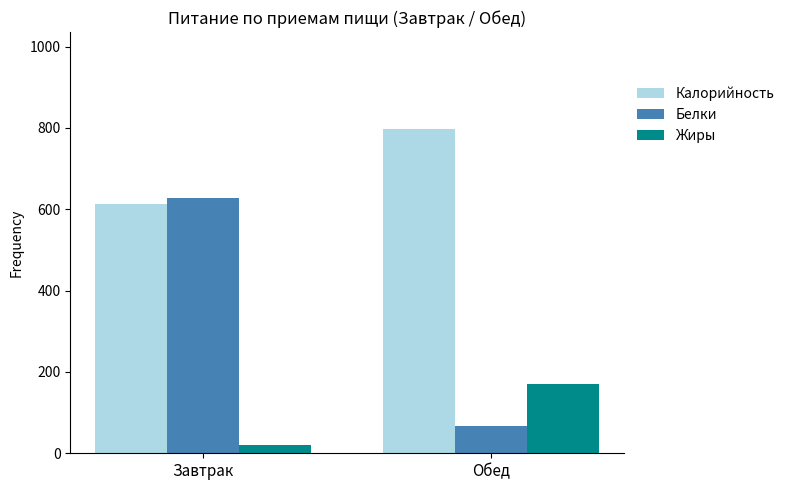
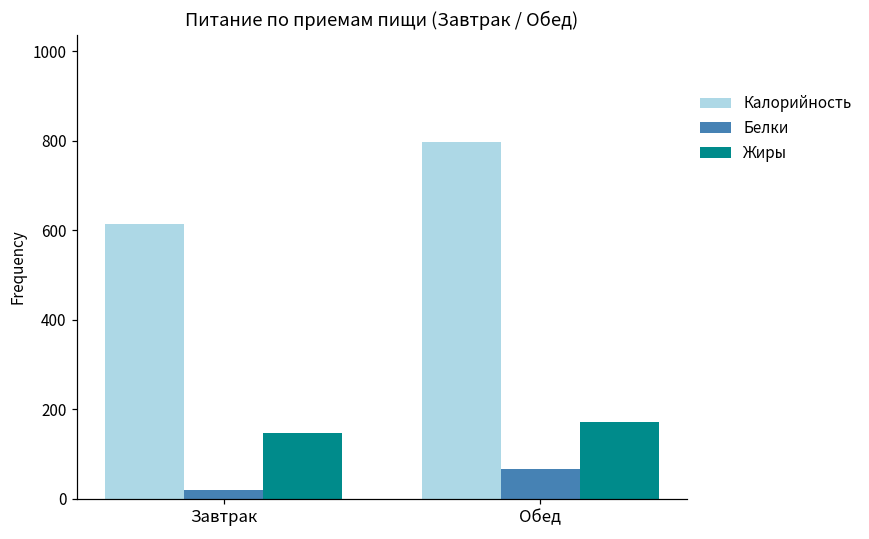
Белки, Завтрак: 630 -> 20
Жиры, Завтрак: 20 -> 150
